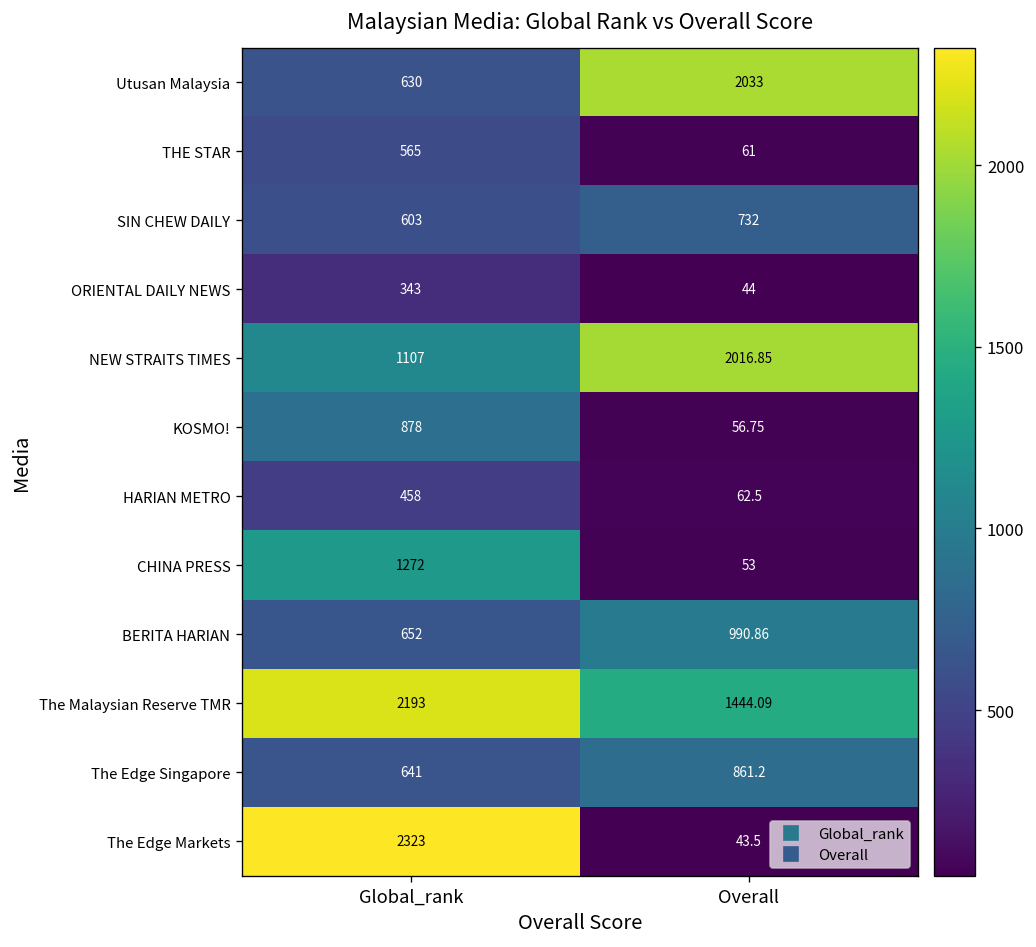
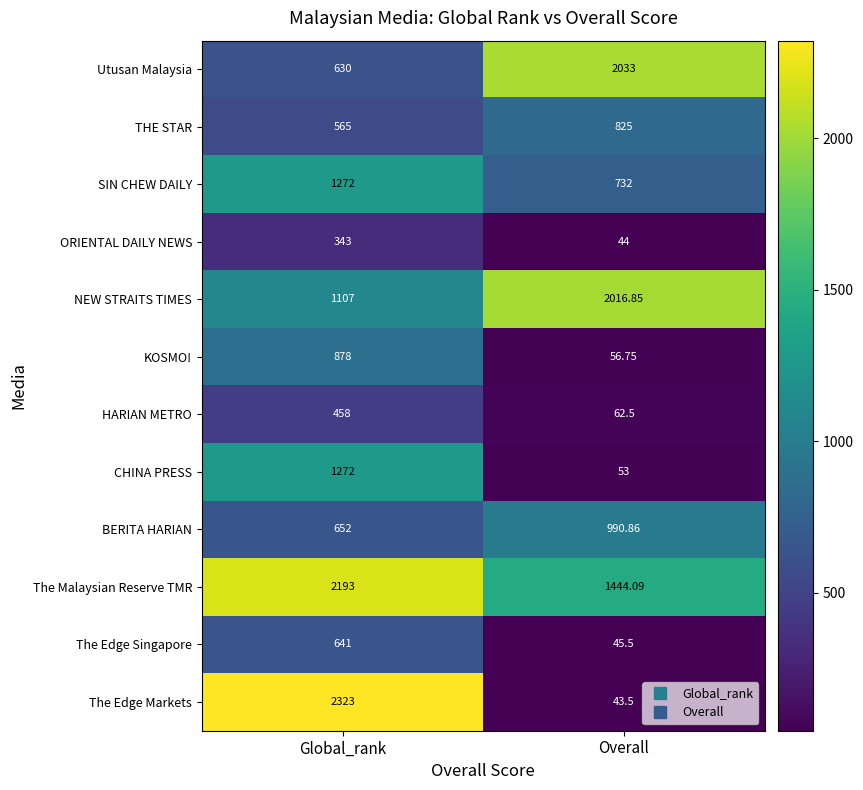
THE STAR, Overall: 61 -> 825
SIN CHEW DAILY, Global_rank: 603 -> 1272
The Edge Singapore, Overall: 861.2 -> 45.5
